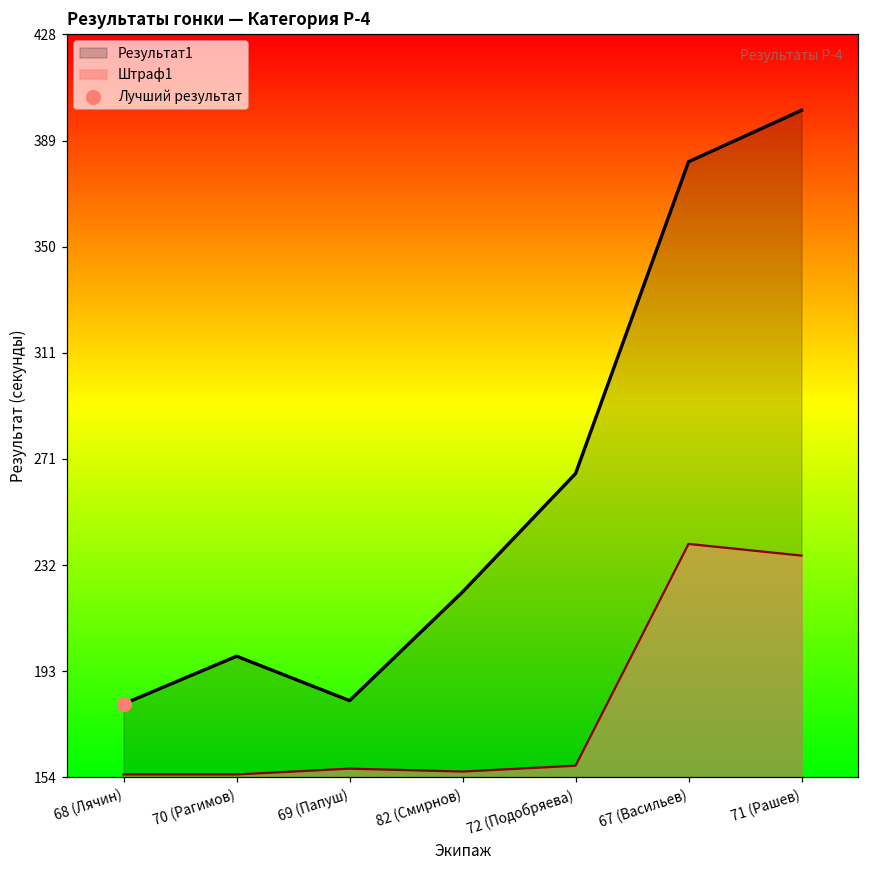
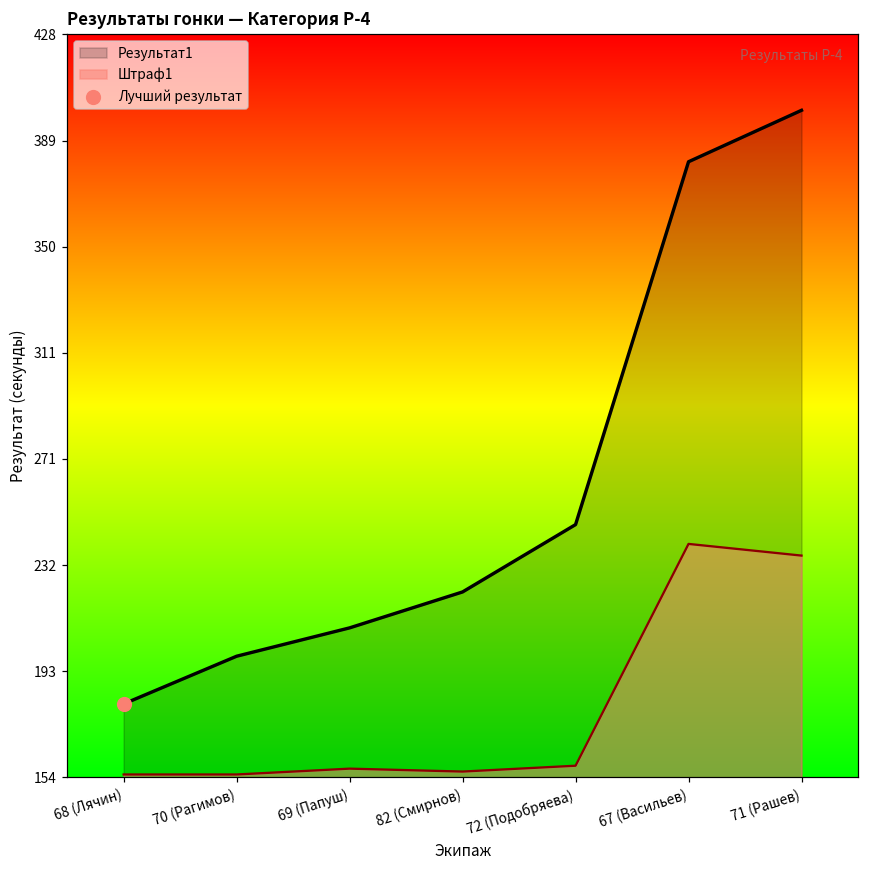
Результат1, 69 (Папуш): 182 -> 209
Результат1, 72 (Подобряева): 266 -> 247
